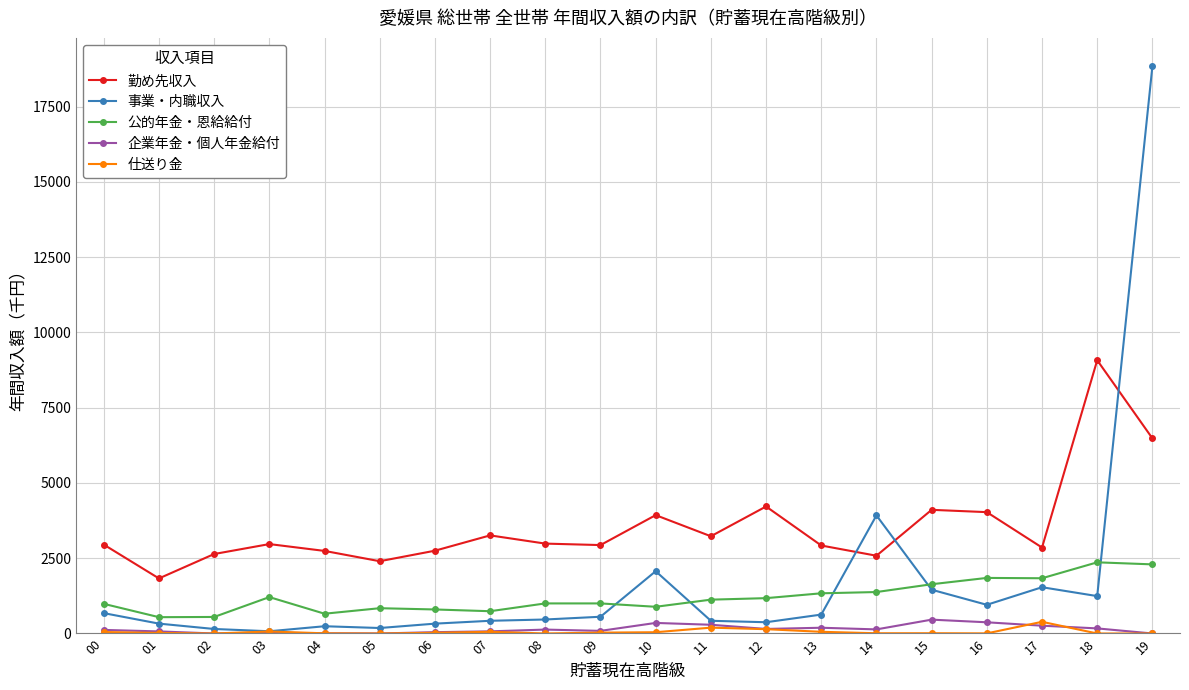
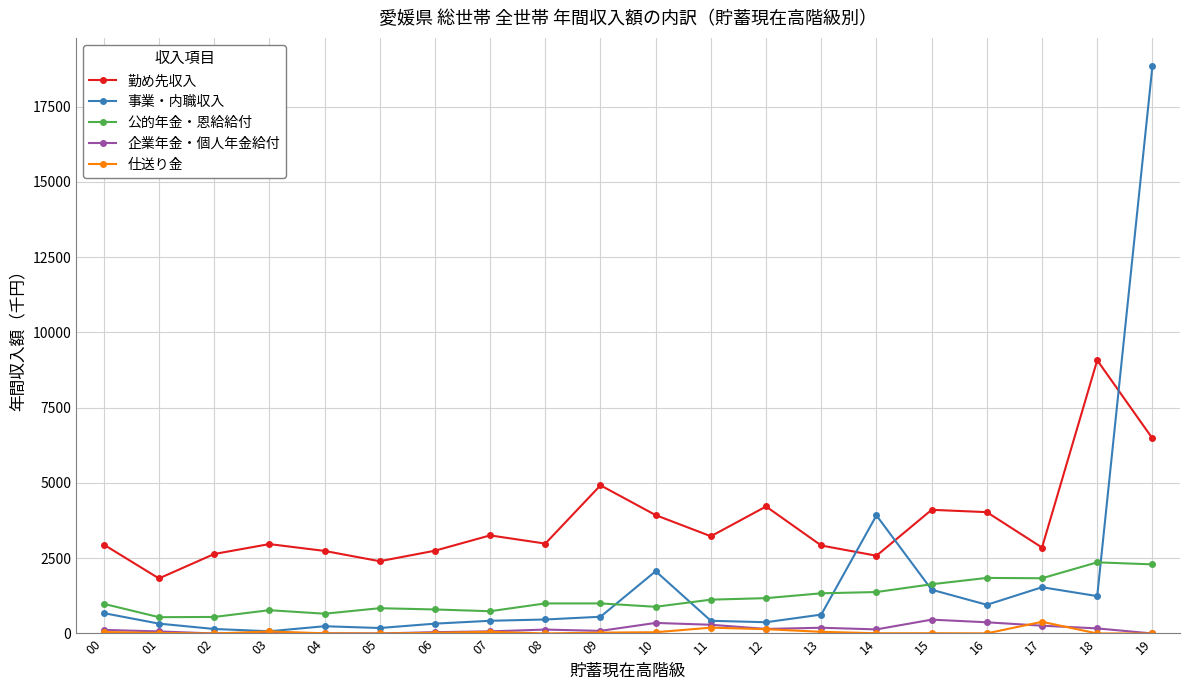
公的年金・恩給給付, 03: 1200 -> 800
勤め先収入, 09: 2900 -> 4900
